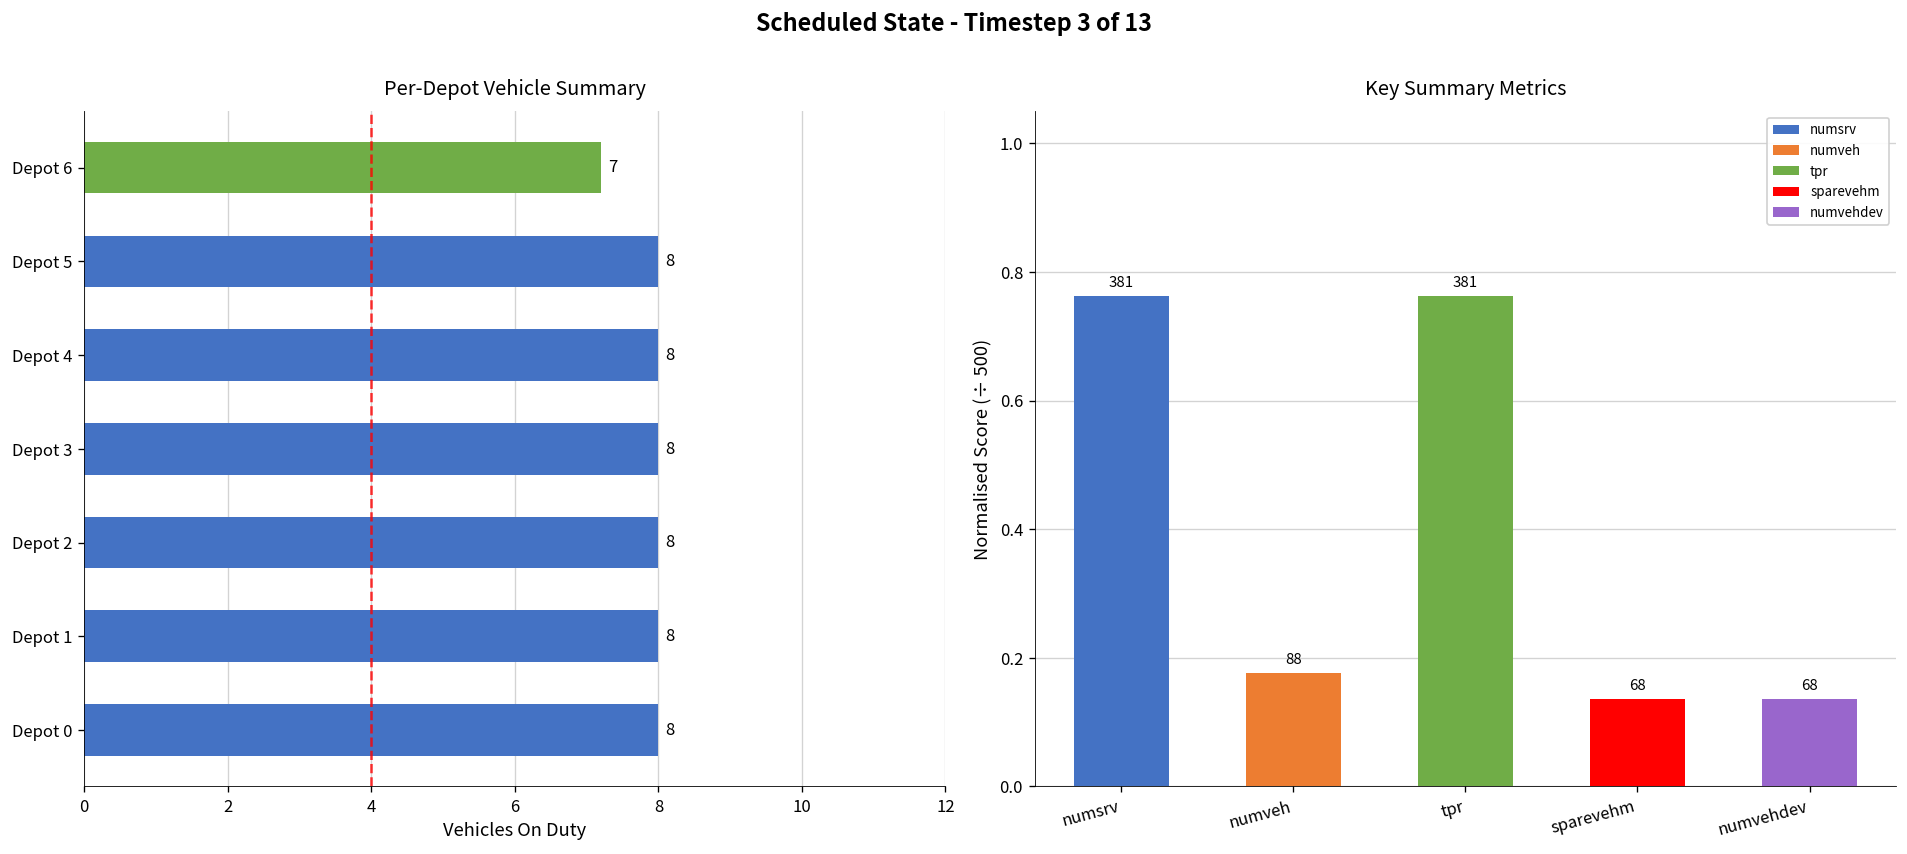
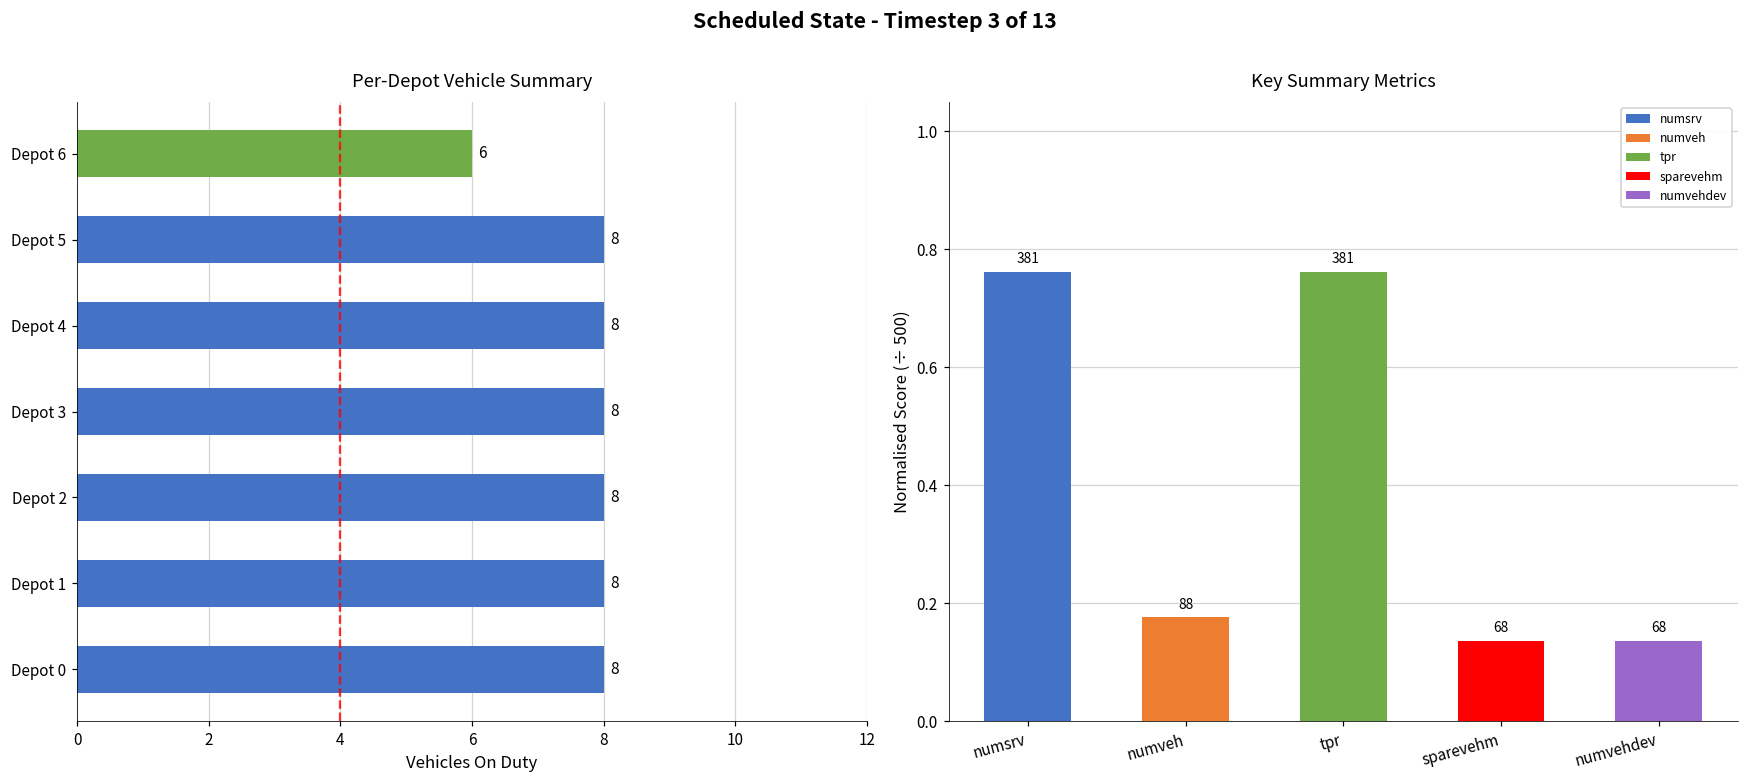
Per-Depot Vehicle Summary, Depot 6: 7 -> 6
